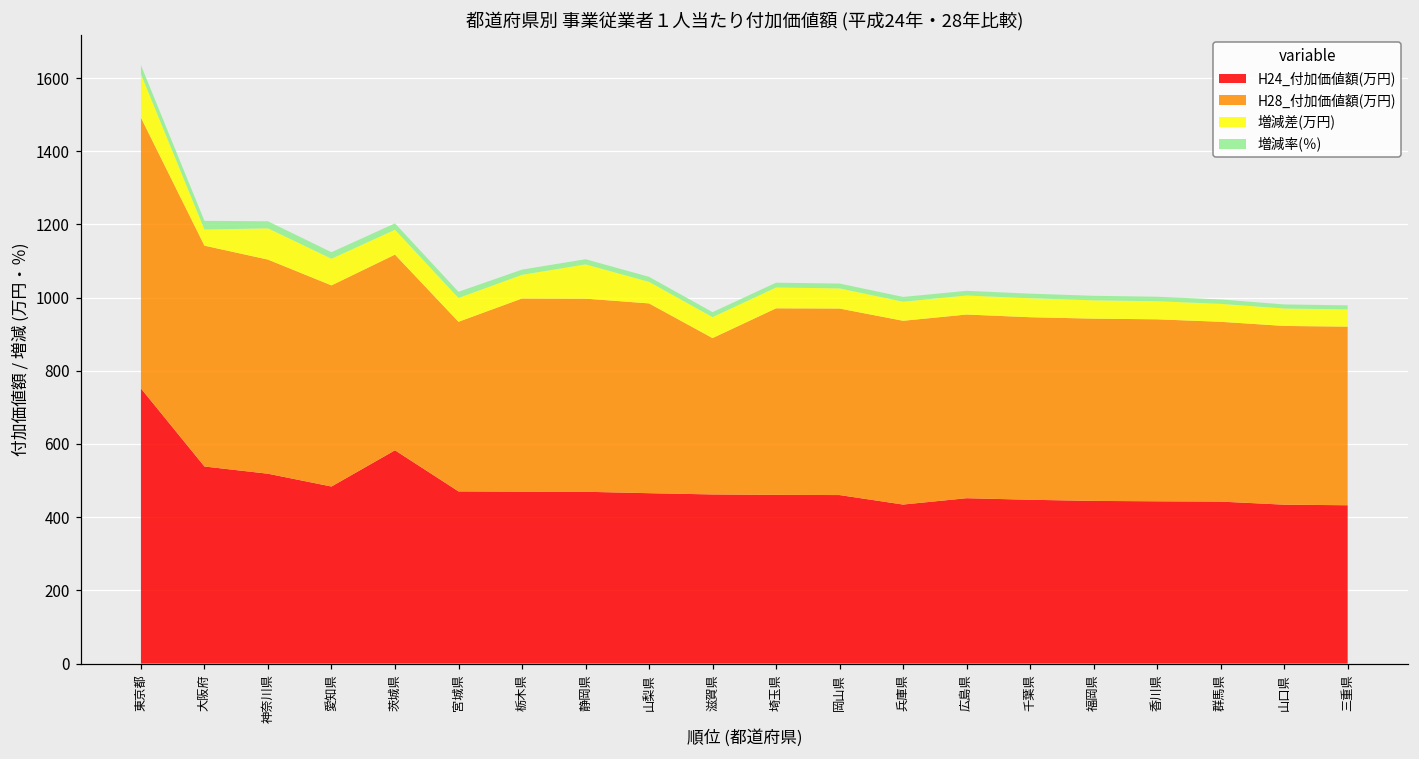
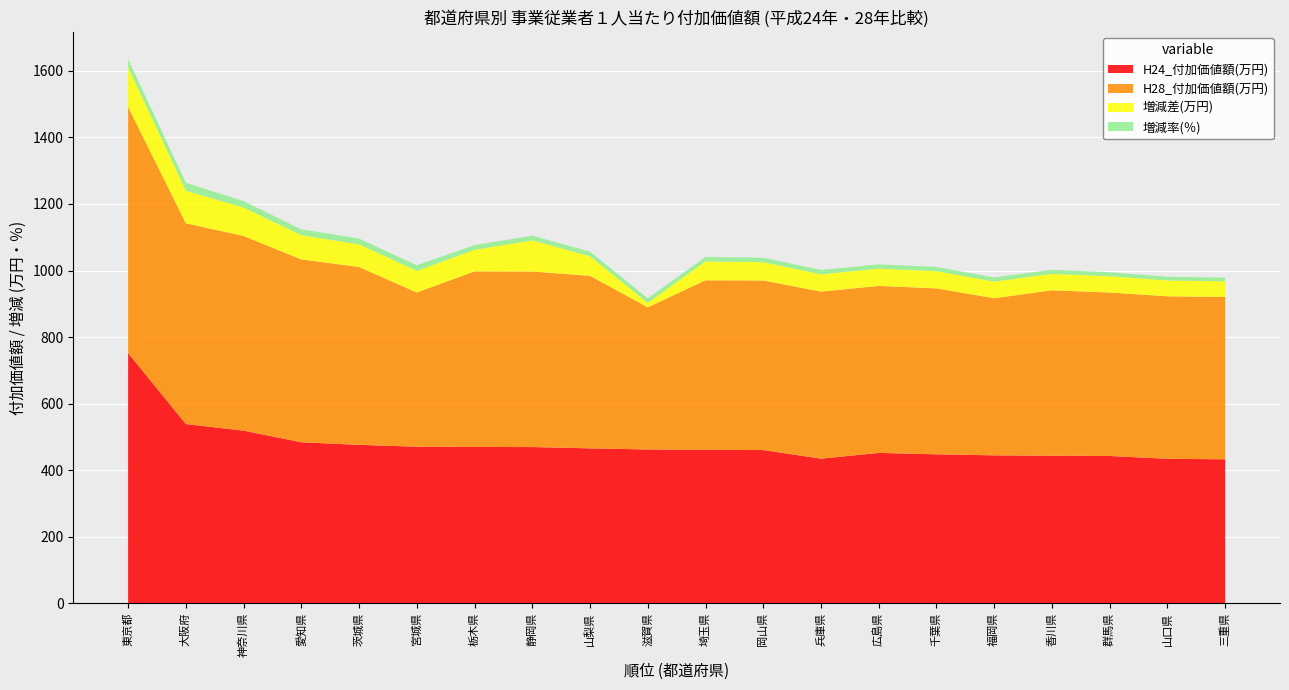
増減差(万円), 大阪府: 40 -> 100
H24_付加価値額(万円), 茨城県: 580 -> 480
増減差(万円), 滋賀県: 60 -> 10
H28_付加価値額(万円), 福岡県: 500 -> 470
